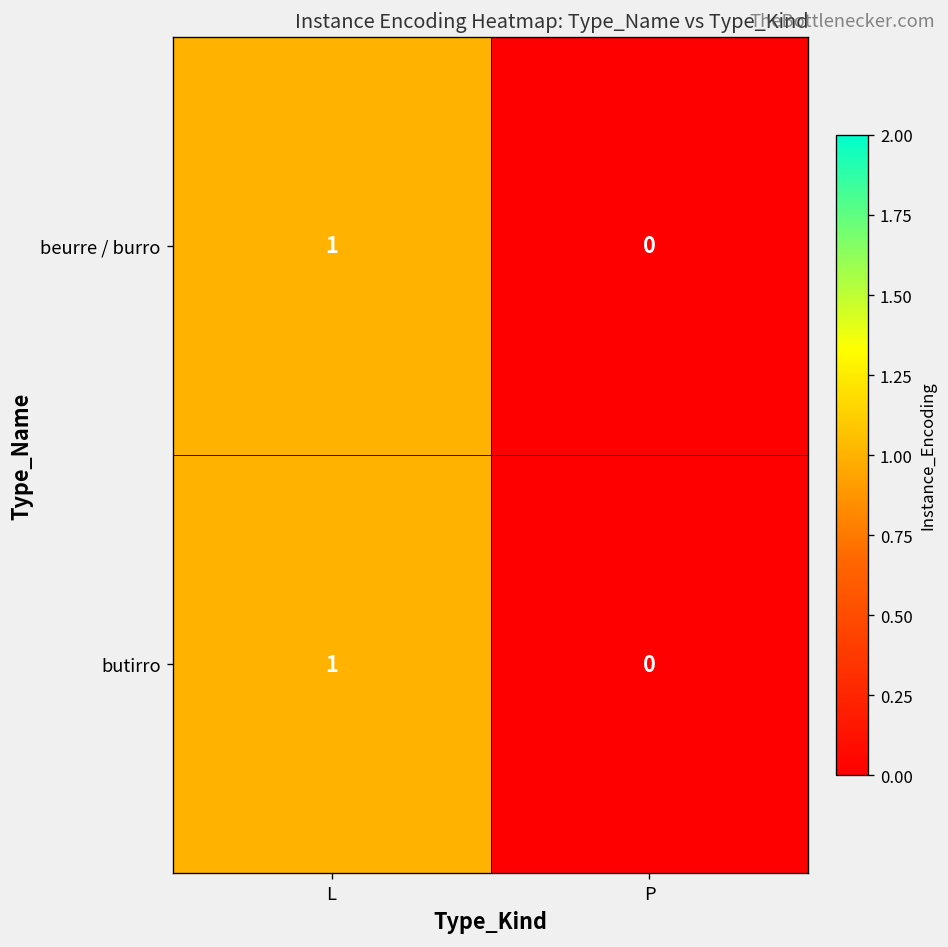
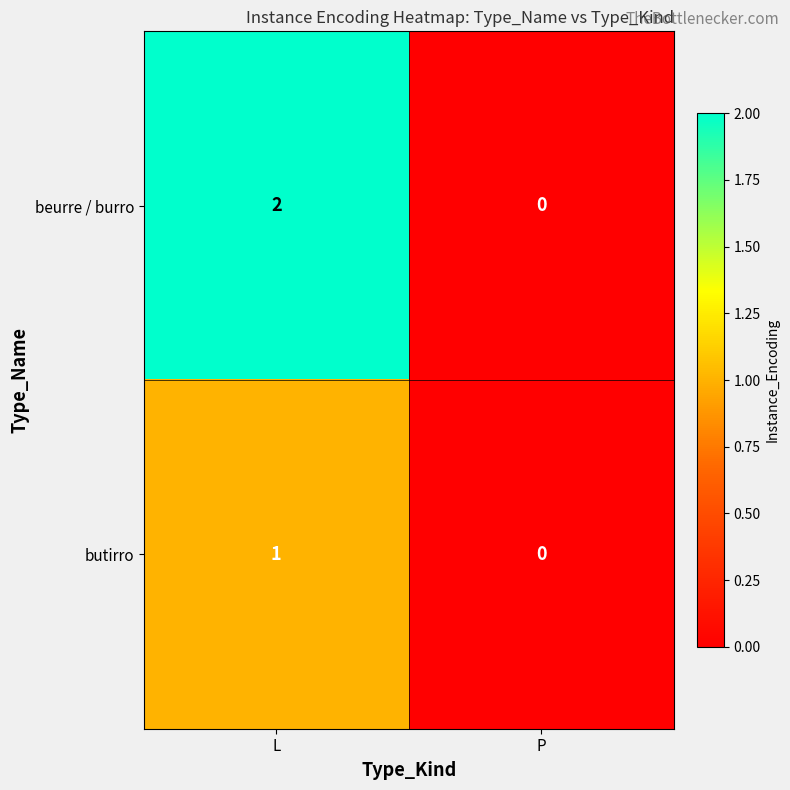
beurre / burro, L: 1 -> 2
